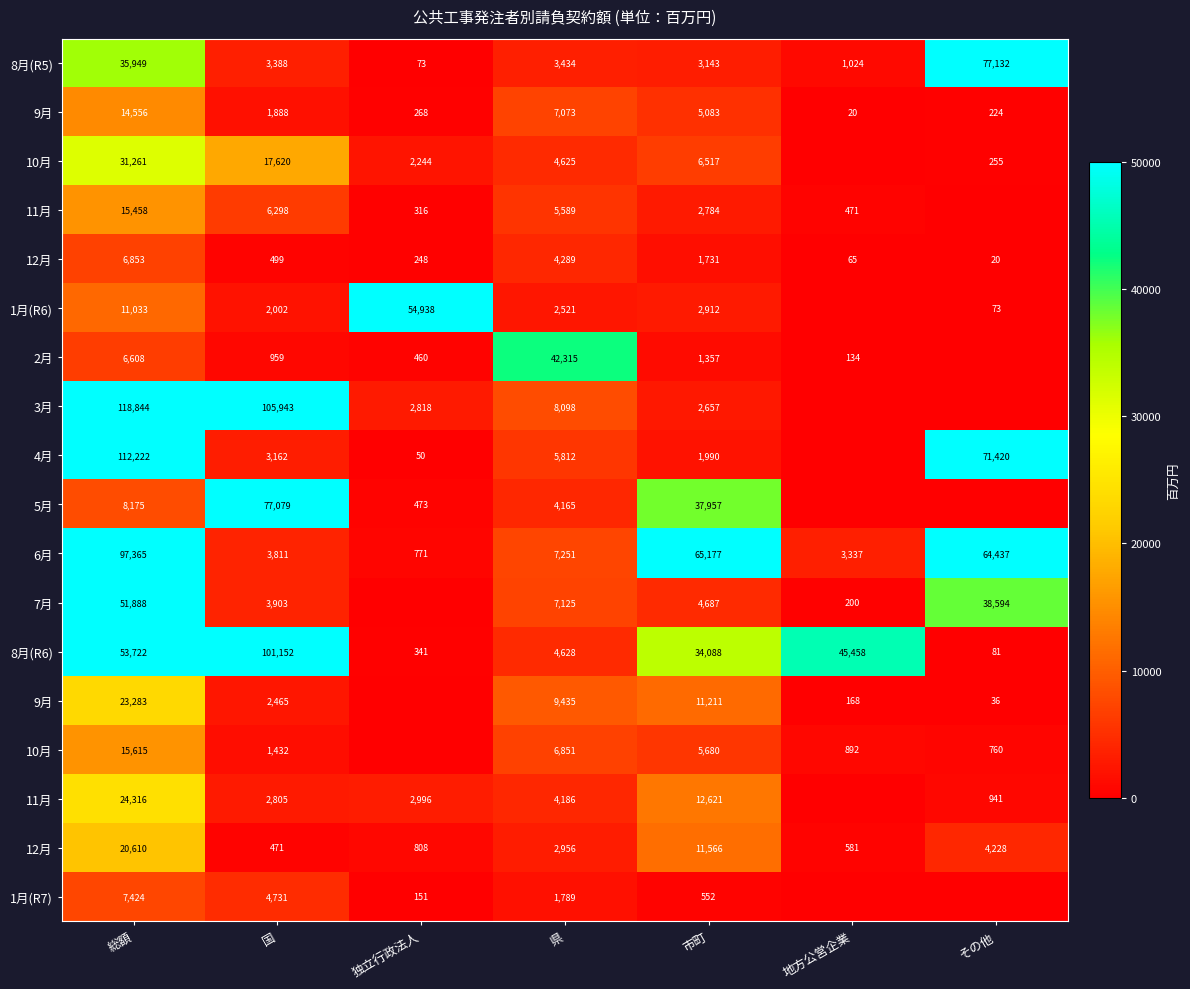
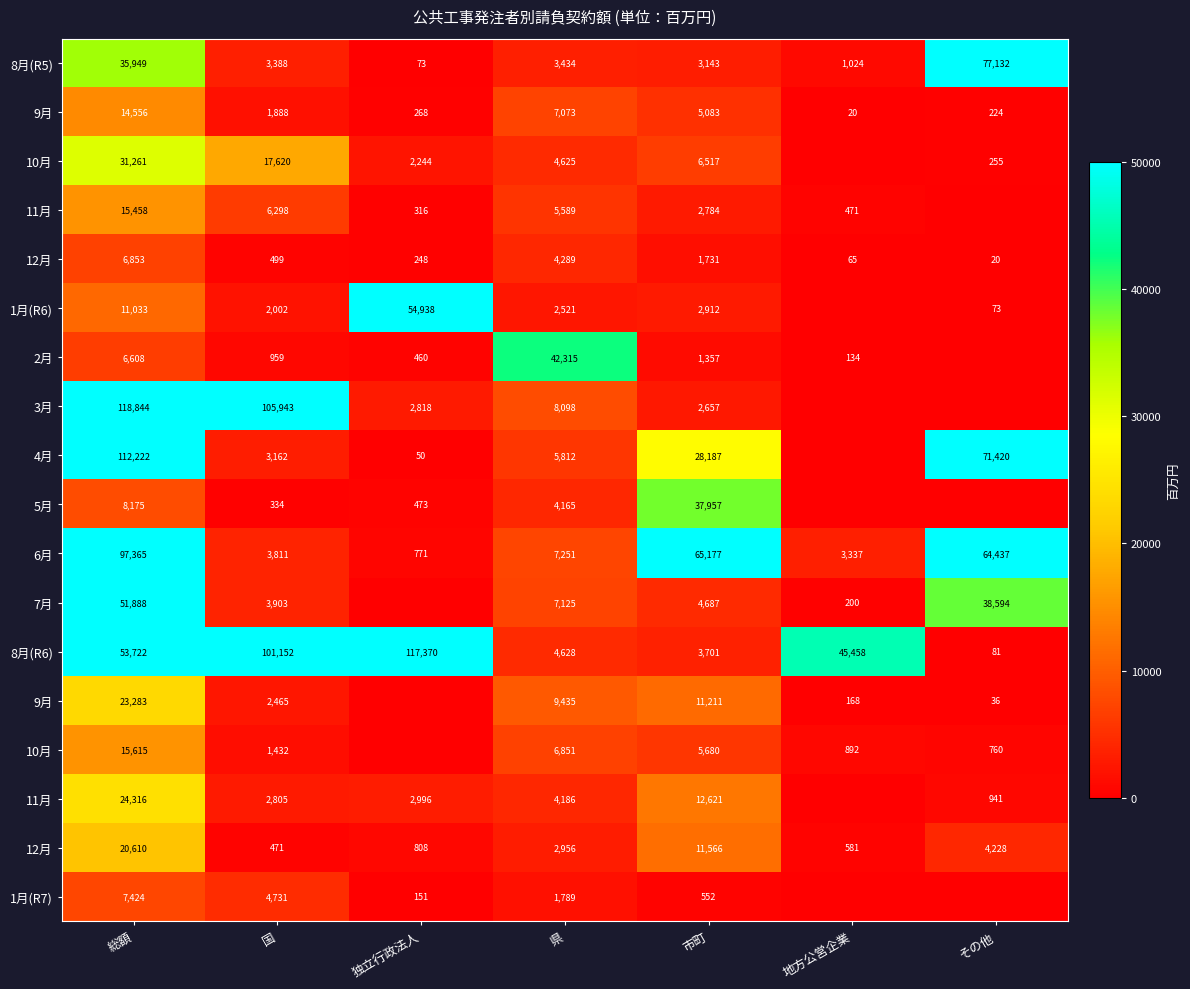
4月, 市町: 1,990 -> 28,187
5月, 国: 77,079 -> 334
8月(R6), 独立行政法人: 341 -> 117,370
8月(R6), 市町: 34,088 -> 3,701
